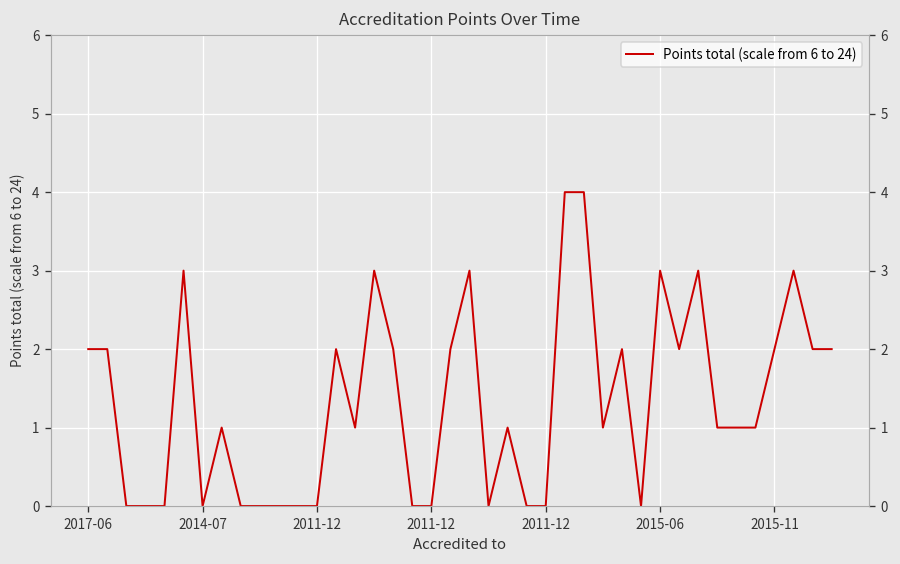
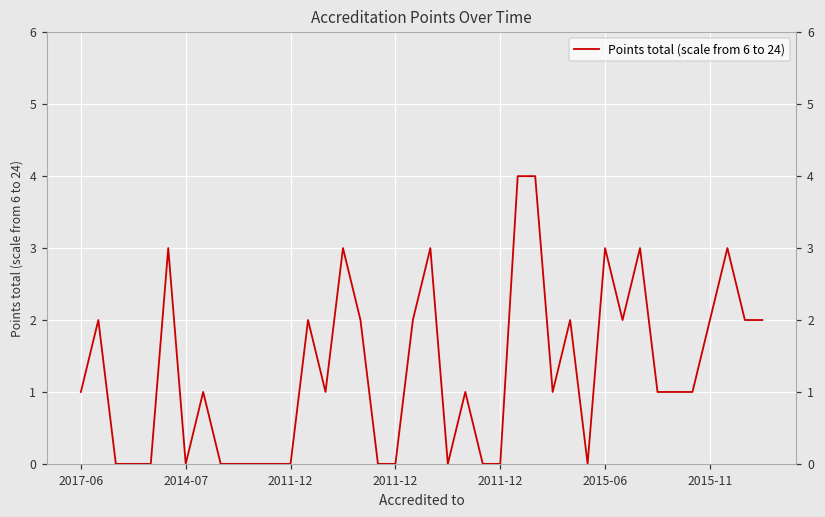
2017-06: 2 -> 1
